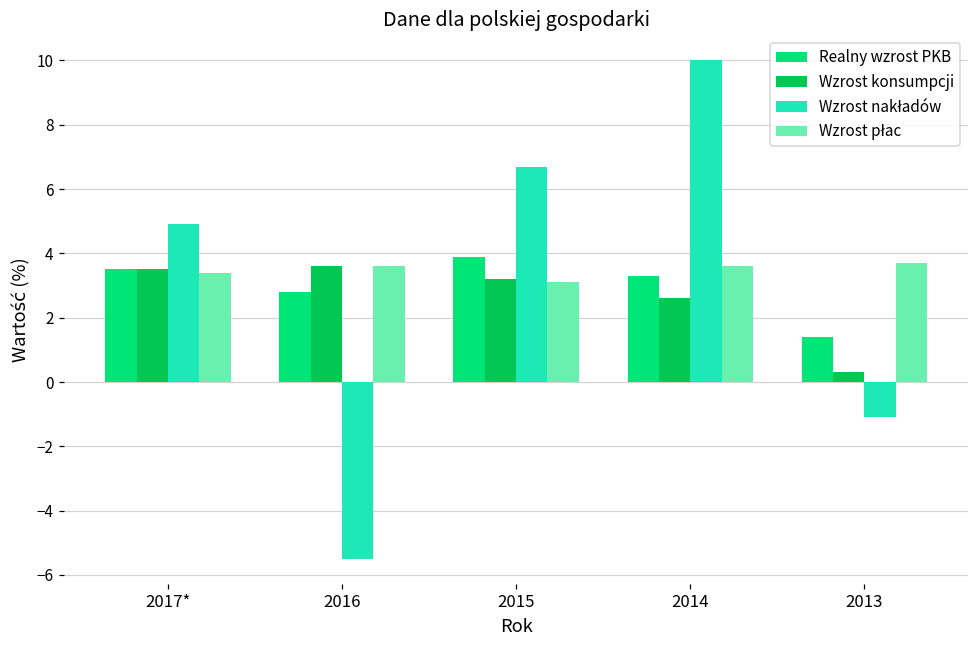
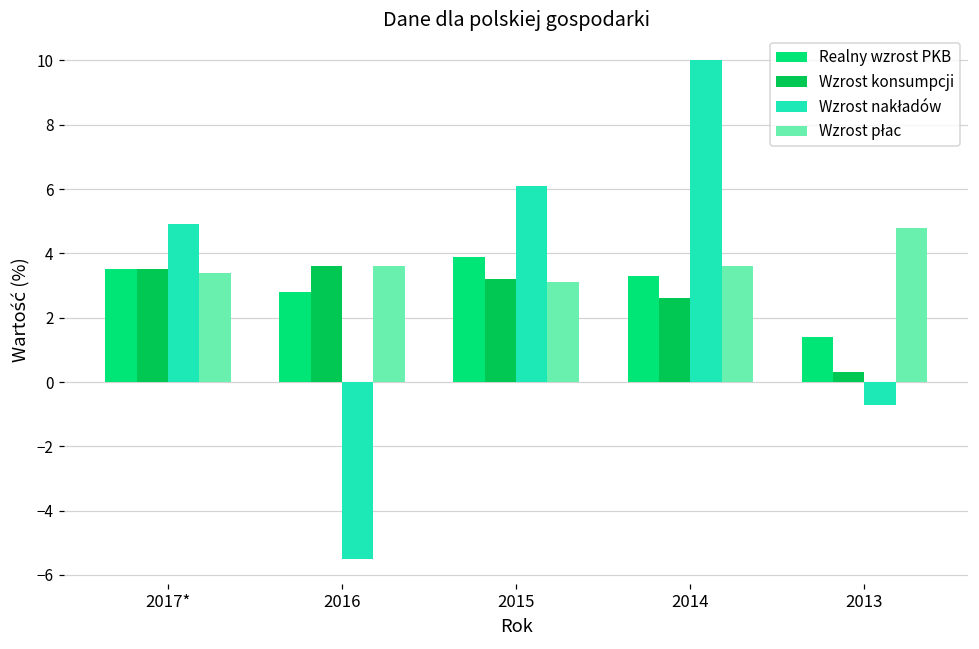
Wzrost nakładów, 2015: 6.7 -> 6.1
Wzrost nakładów, 2013: -1.1 -> -0.7
Wzrost płac, 2013: 3.7 -> 4.8
